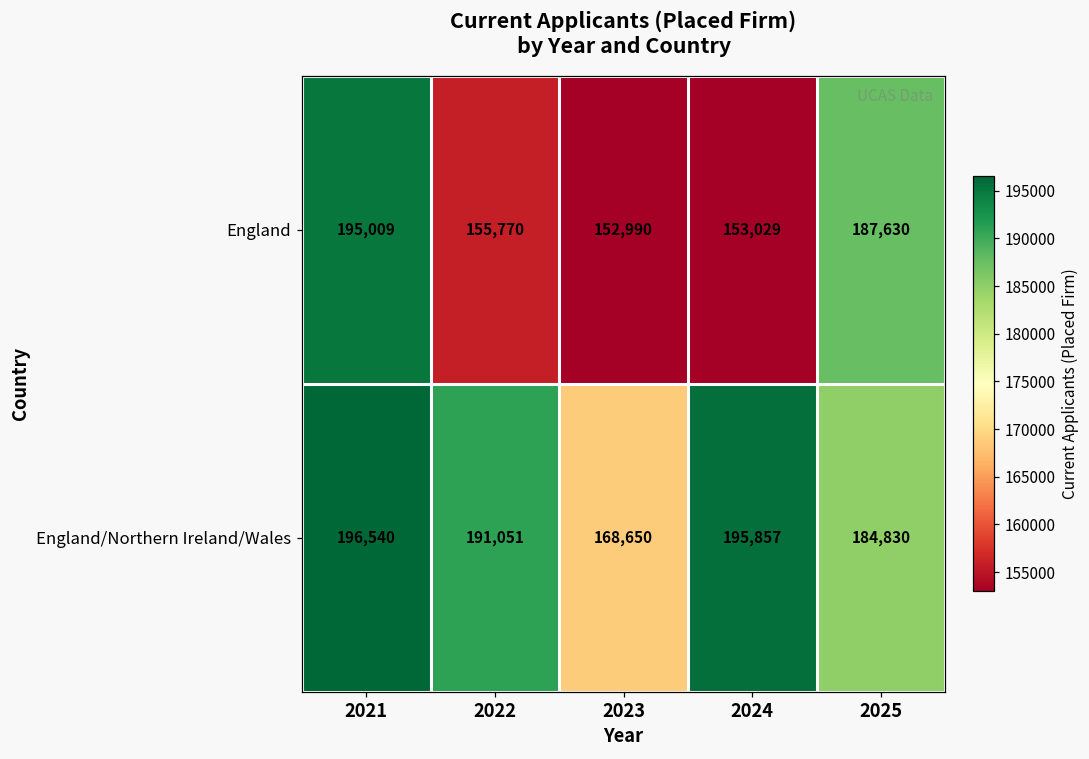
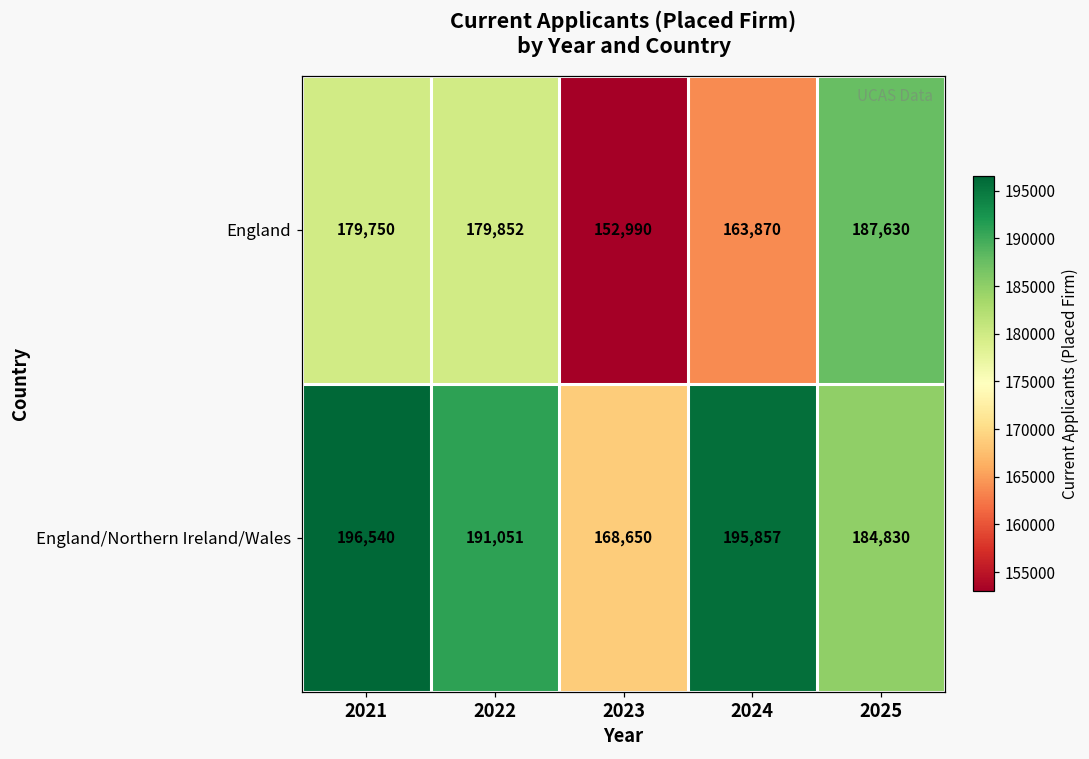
England, 2021: 195,009 -> 179,750
England, 2022: 155,770 -> 179,852
England, 2024: 153,029 -> 163,870
